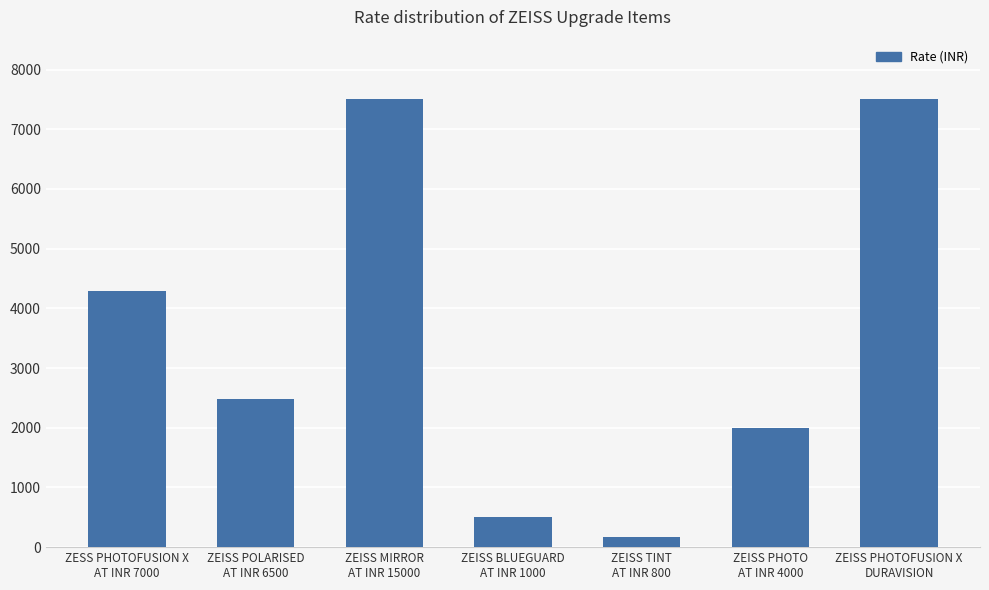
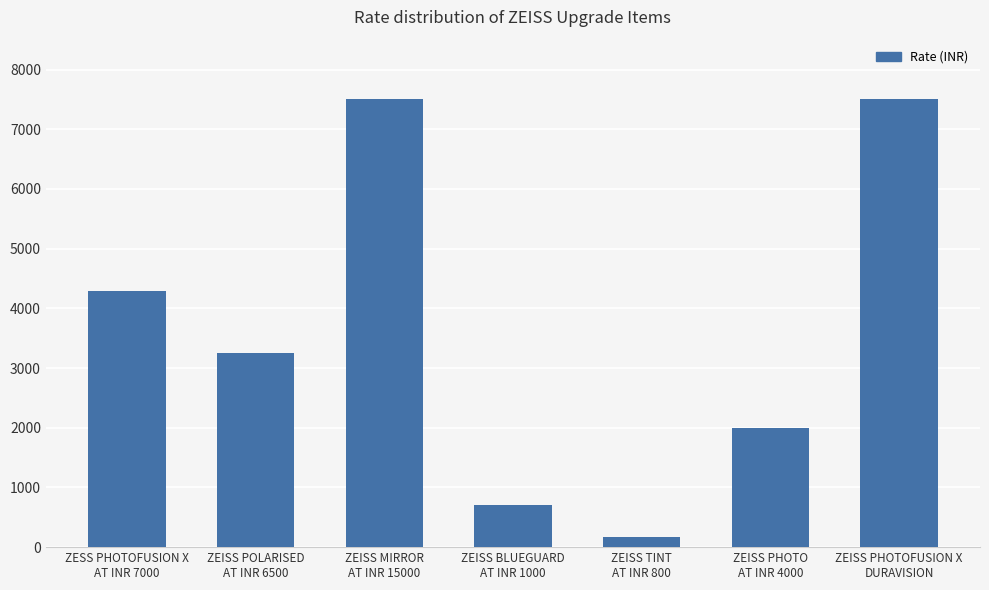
ZEISS POLARISED AT INR 6500: 2500 -> 3300
ZEISS BLUEGUARD AT INR 1000: 500 -> 700
